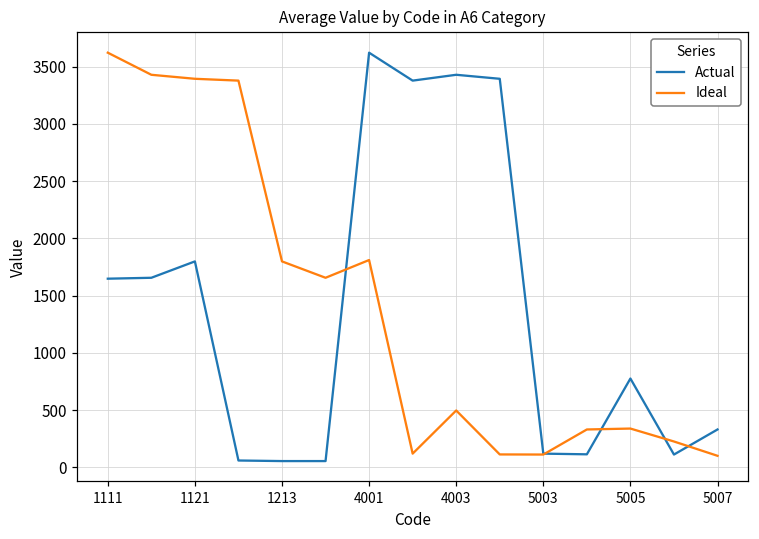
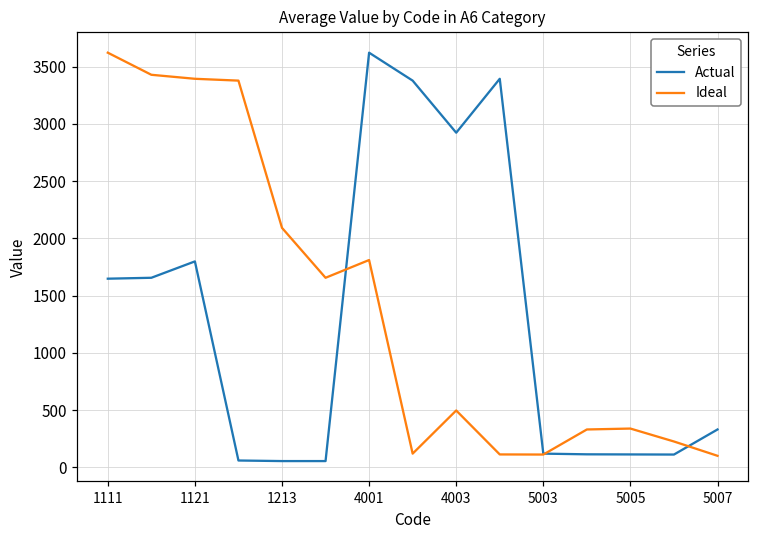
Ideal, 1213: 1800 -> 2090
Actual, 4003: 3430 -> 2920
Actual, 5005: 780 -> 110
